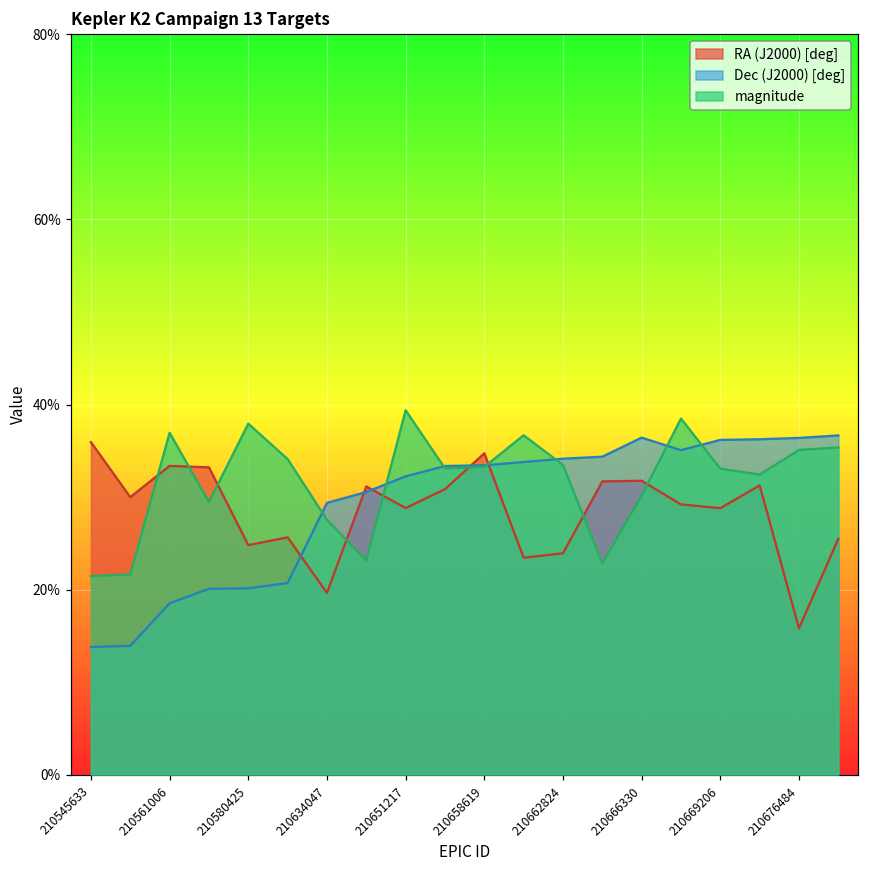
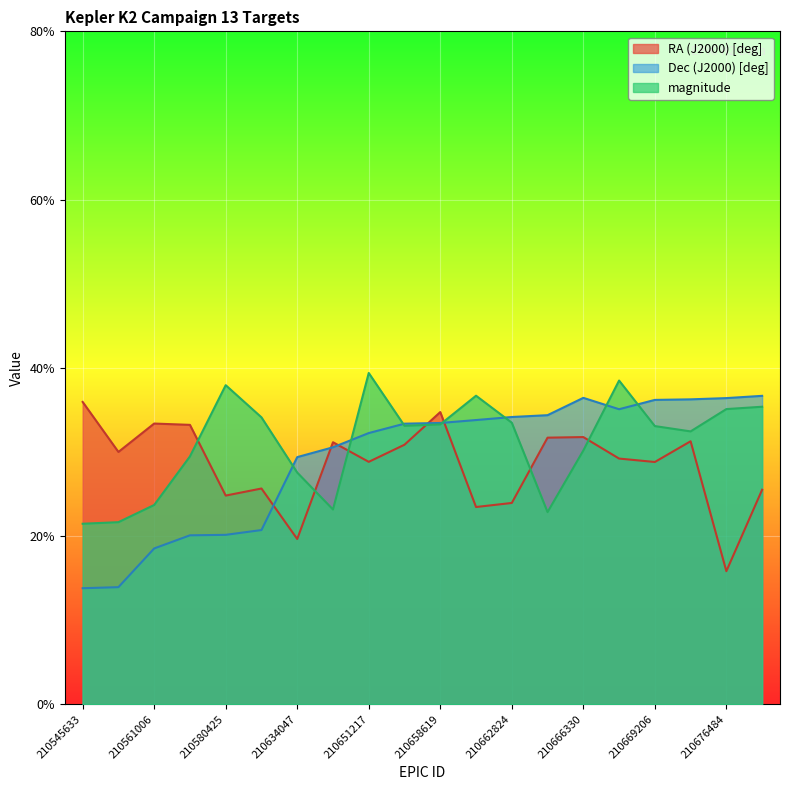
magnitude, 210561006: 37% -> 24%
